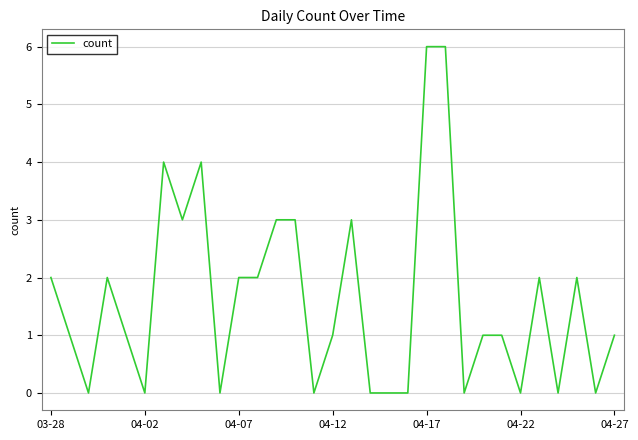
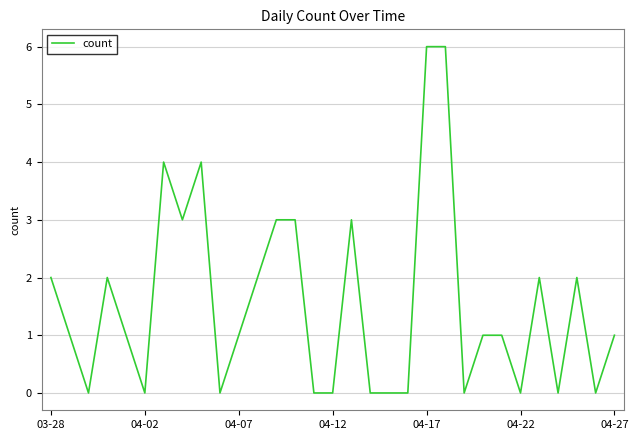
04-07: 2 -> 1
04-12: 1 -> 0
